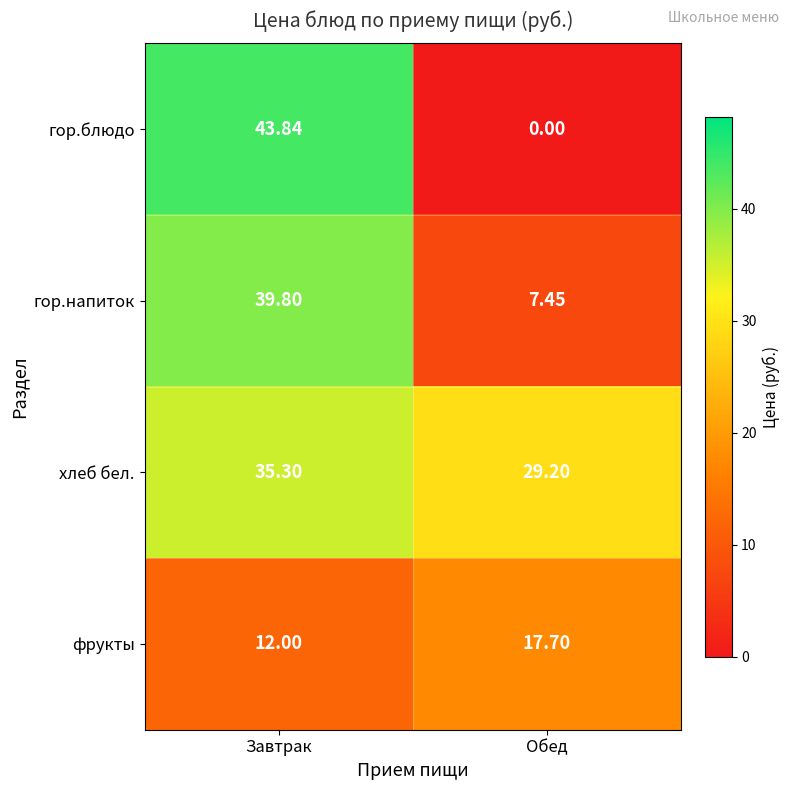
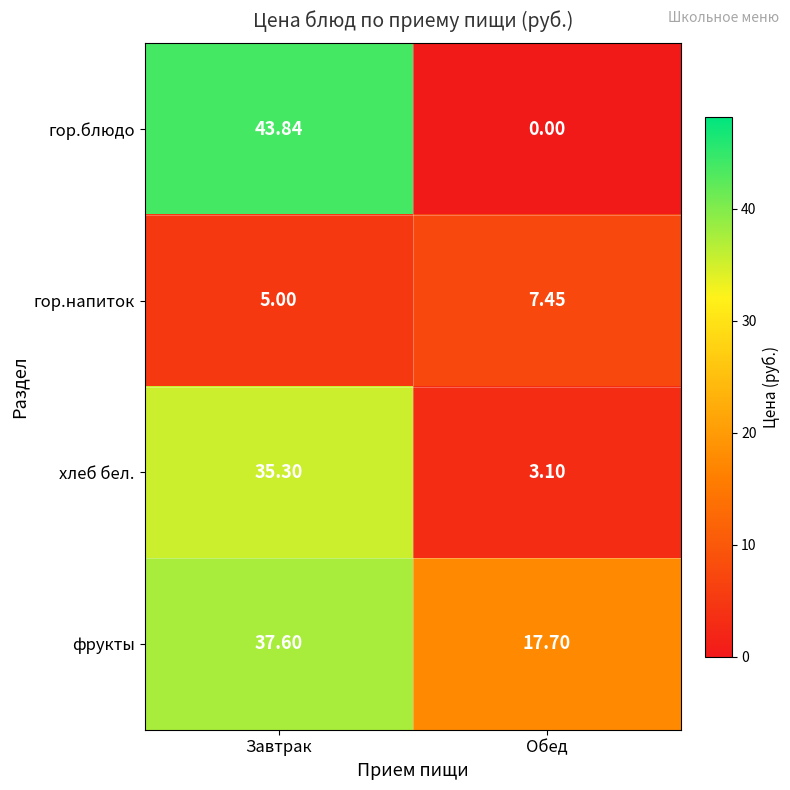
гор.напиток, Завтрак: 39.80 -> 5.00
хлеб бел., Обед: 29.20 -> 3.10
фрукты, Завтрак: 12.00 -> 37.60
